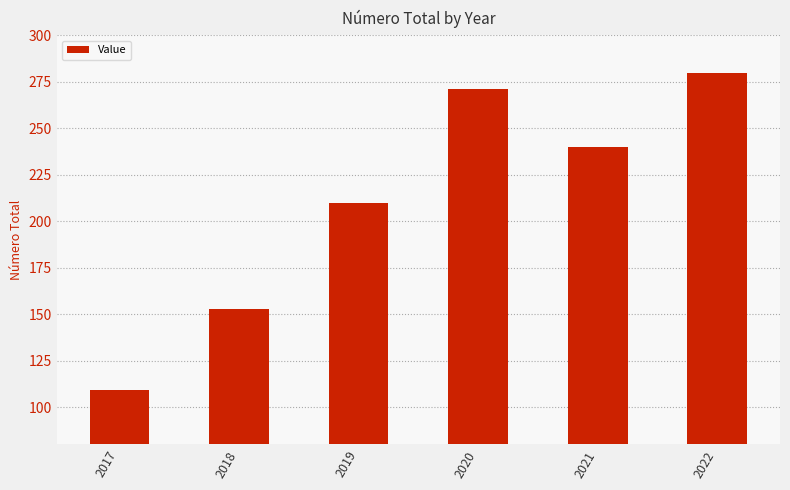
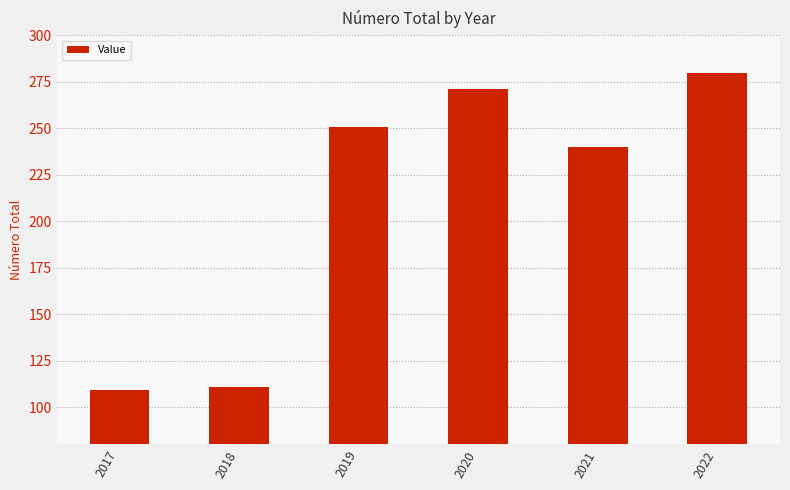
2018: 153 -> 111
2019: 210 -> 251
